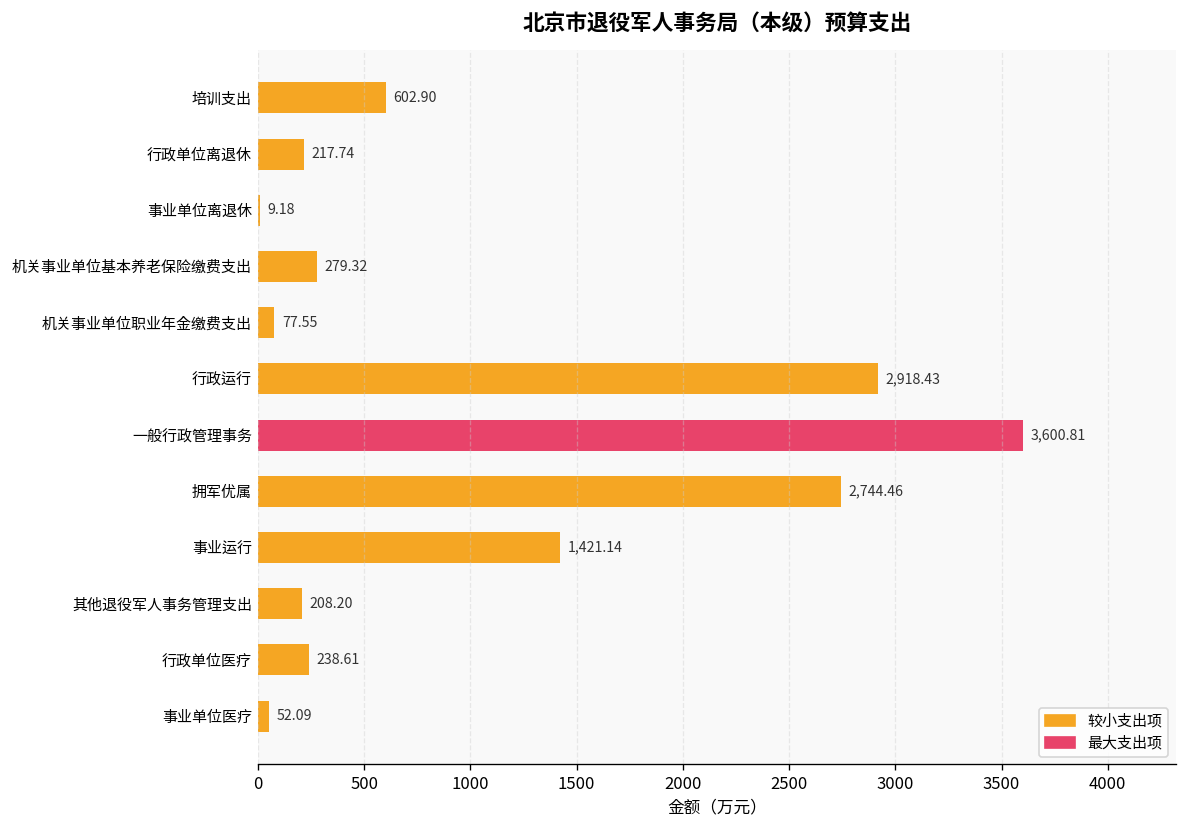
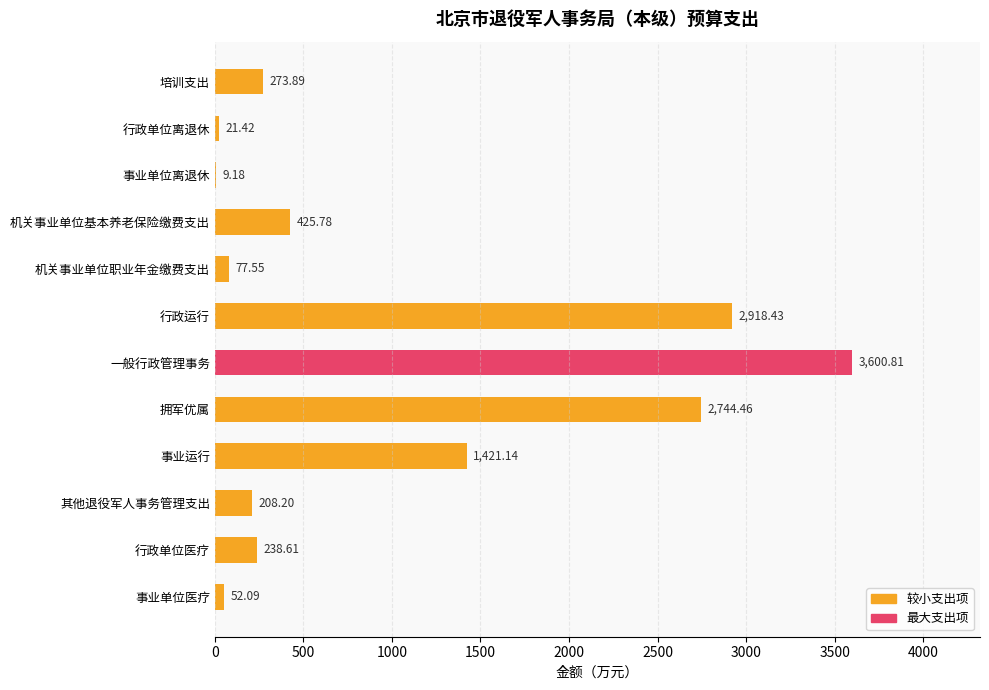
培训支出: 602.90 -> 273.89
行政单位离退休: 217.74 -> 21.42
机关事业单位基本养老保险缴费支出: 279.32 -> 425.78
